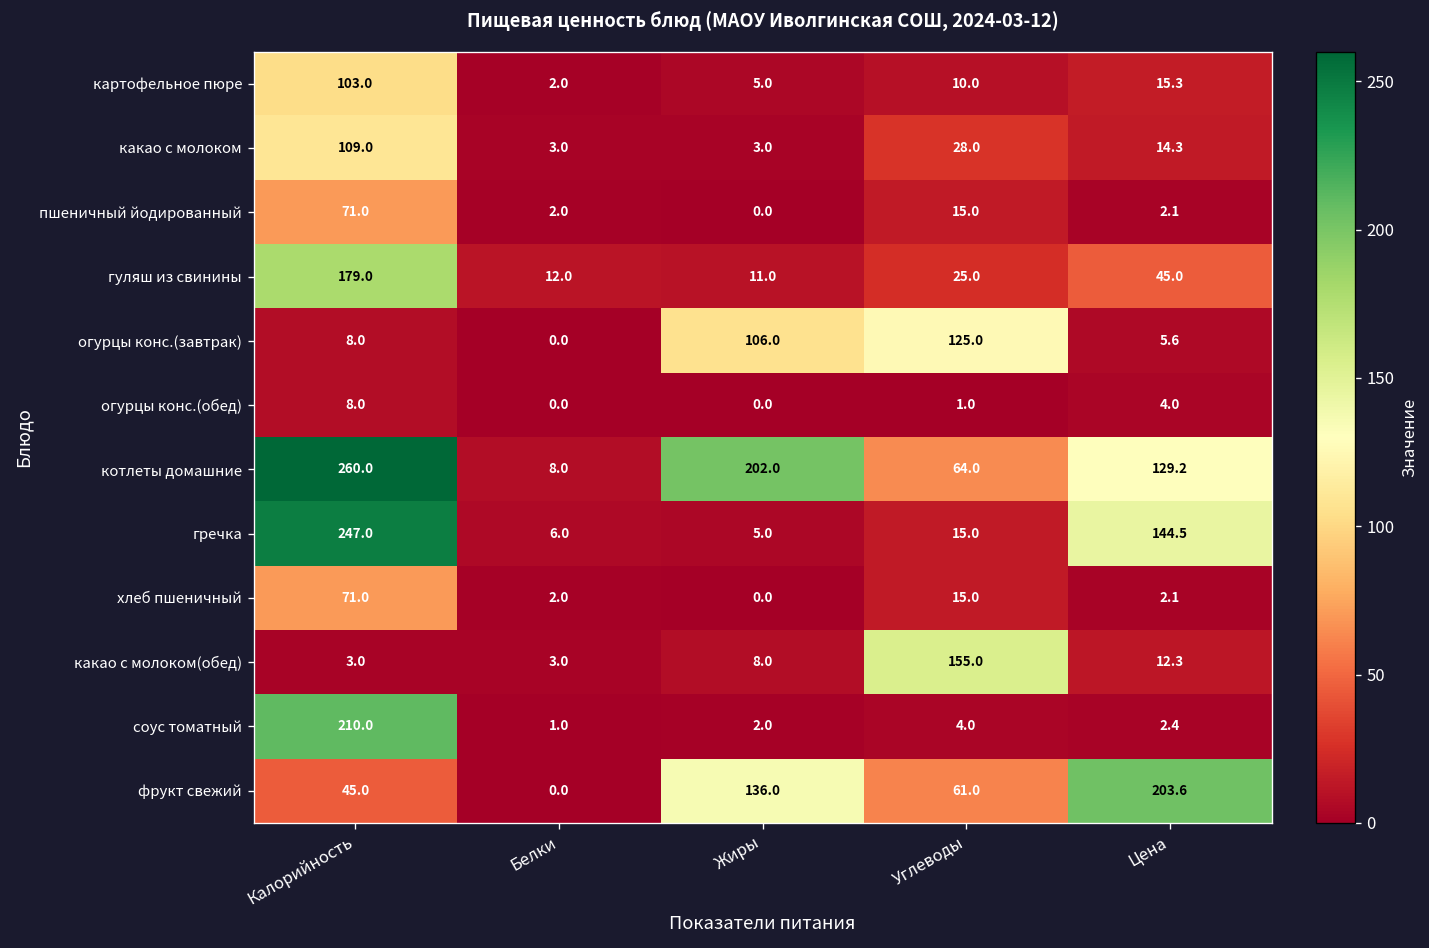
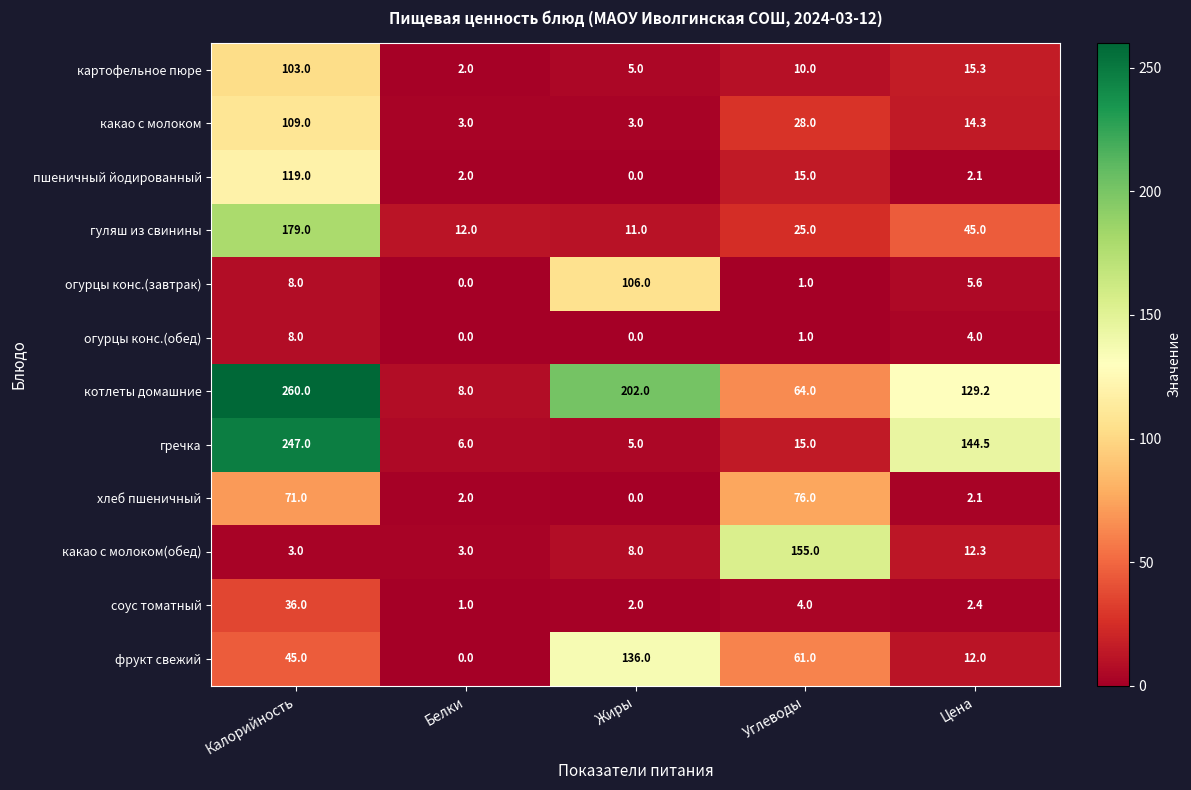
пшеничный йодированный, Калорийность: 71.0 -> 119.0
огурцы конс.(завтрак), Углеводы: 125.0 -> 1.0
хлеб пшеничный, Углеводы: 15.0 -> 76.0
соус томатный, Калорийность: 210.0 -> 36.0
фрукт свежий, Цена: 203.6 -> 12.0
